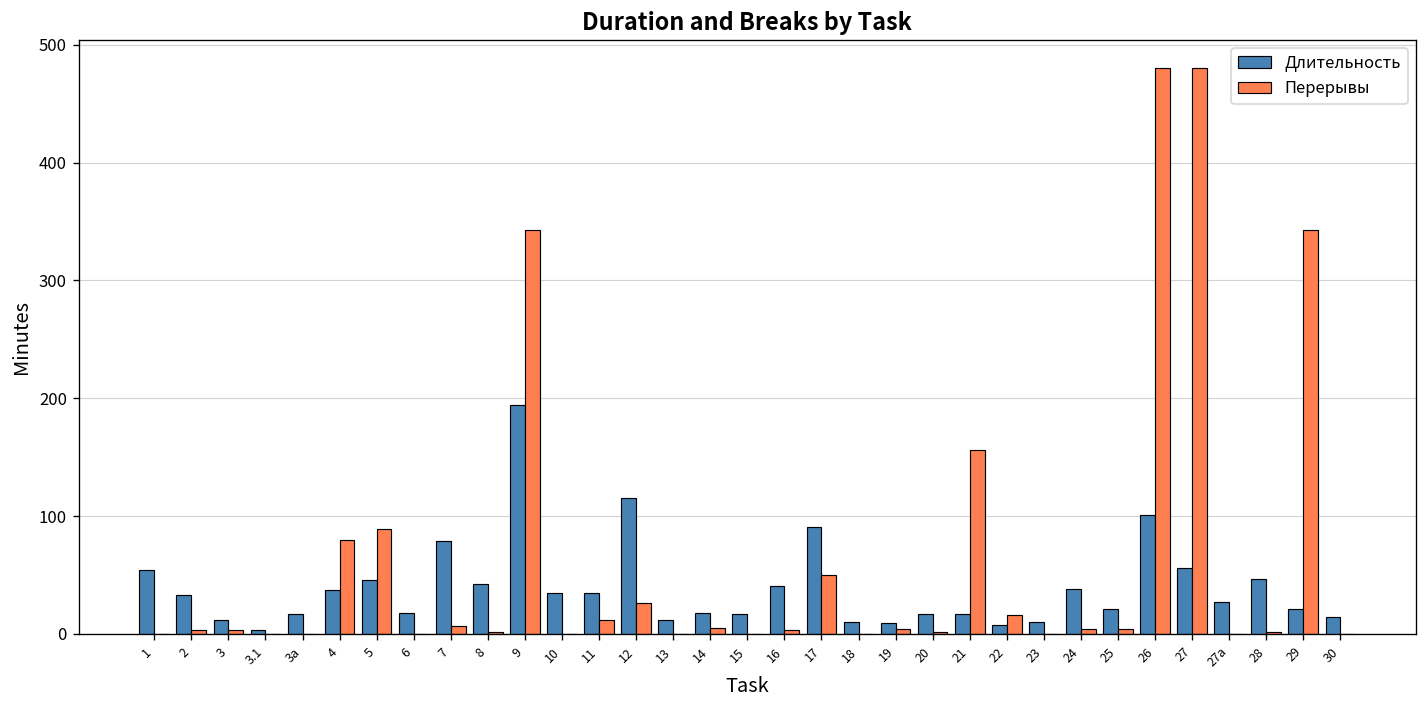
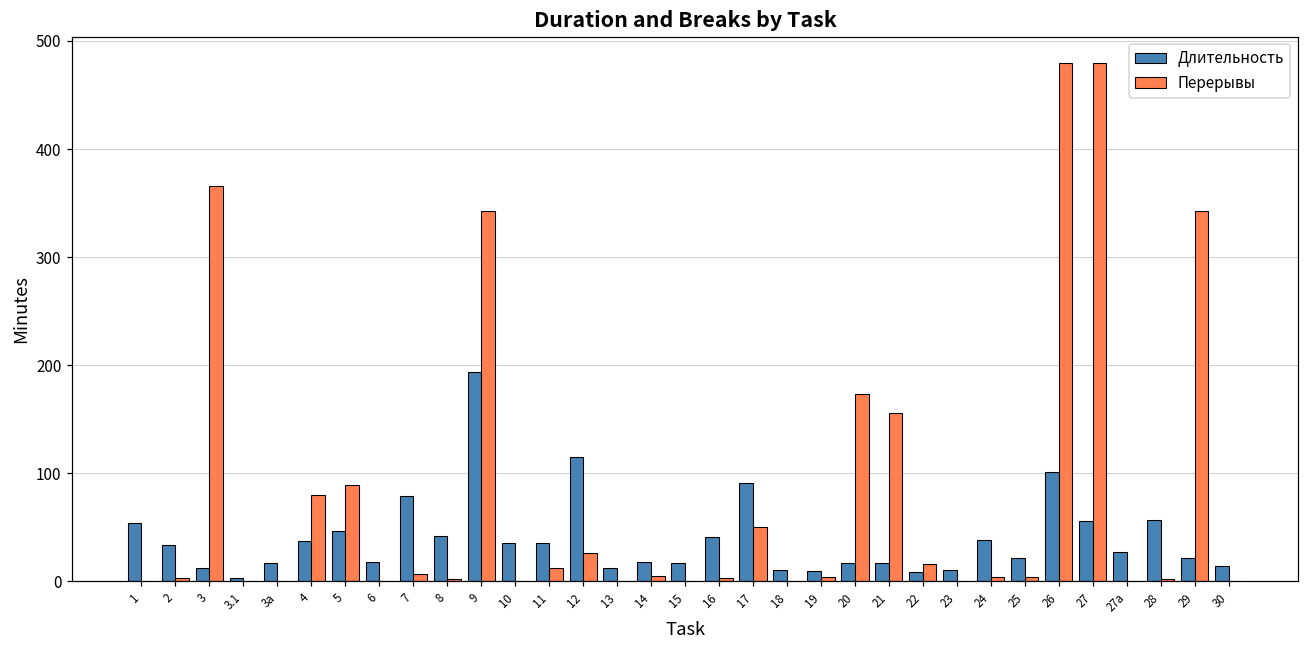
Перерывы, 3: 0 -> 370
Перерывы, 20: 0 -> 170
Длительность, 28: 50 -> 60
